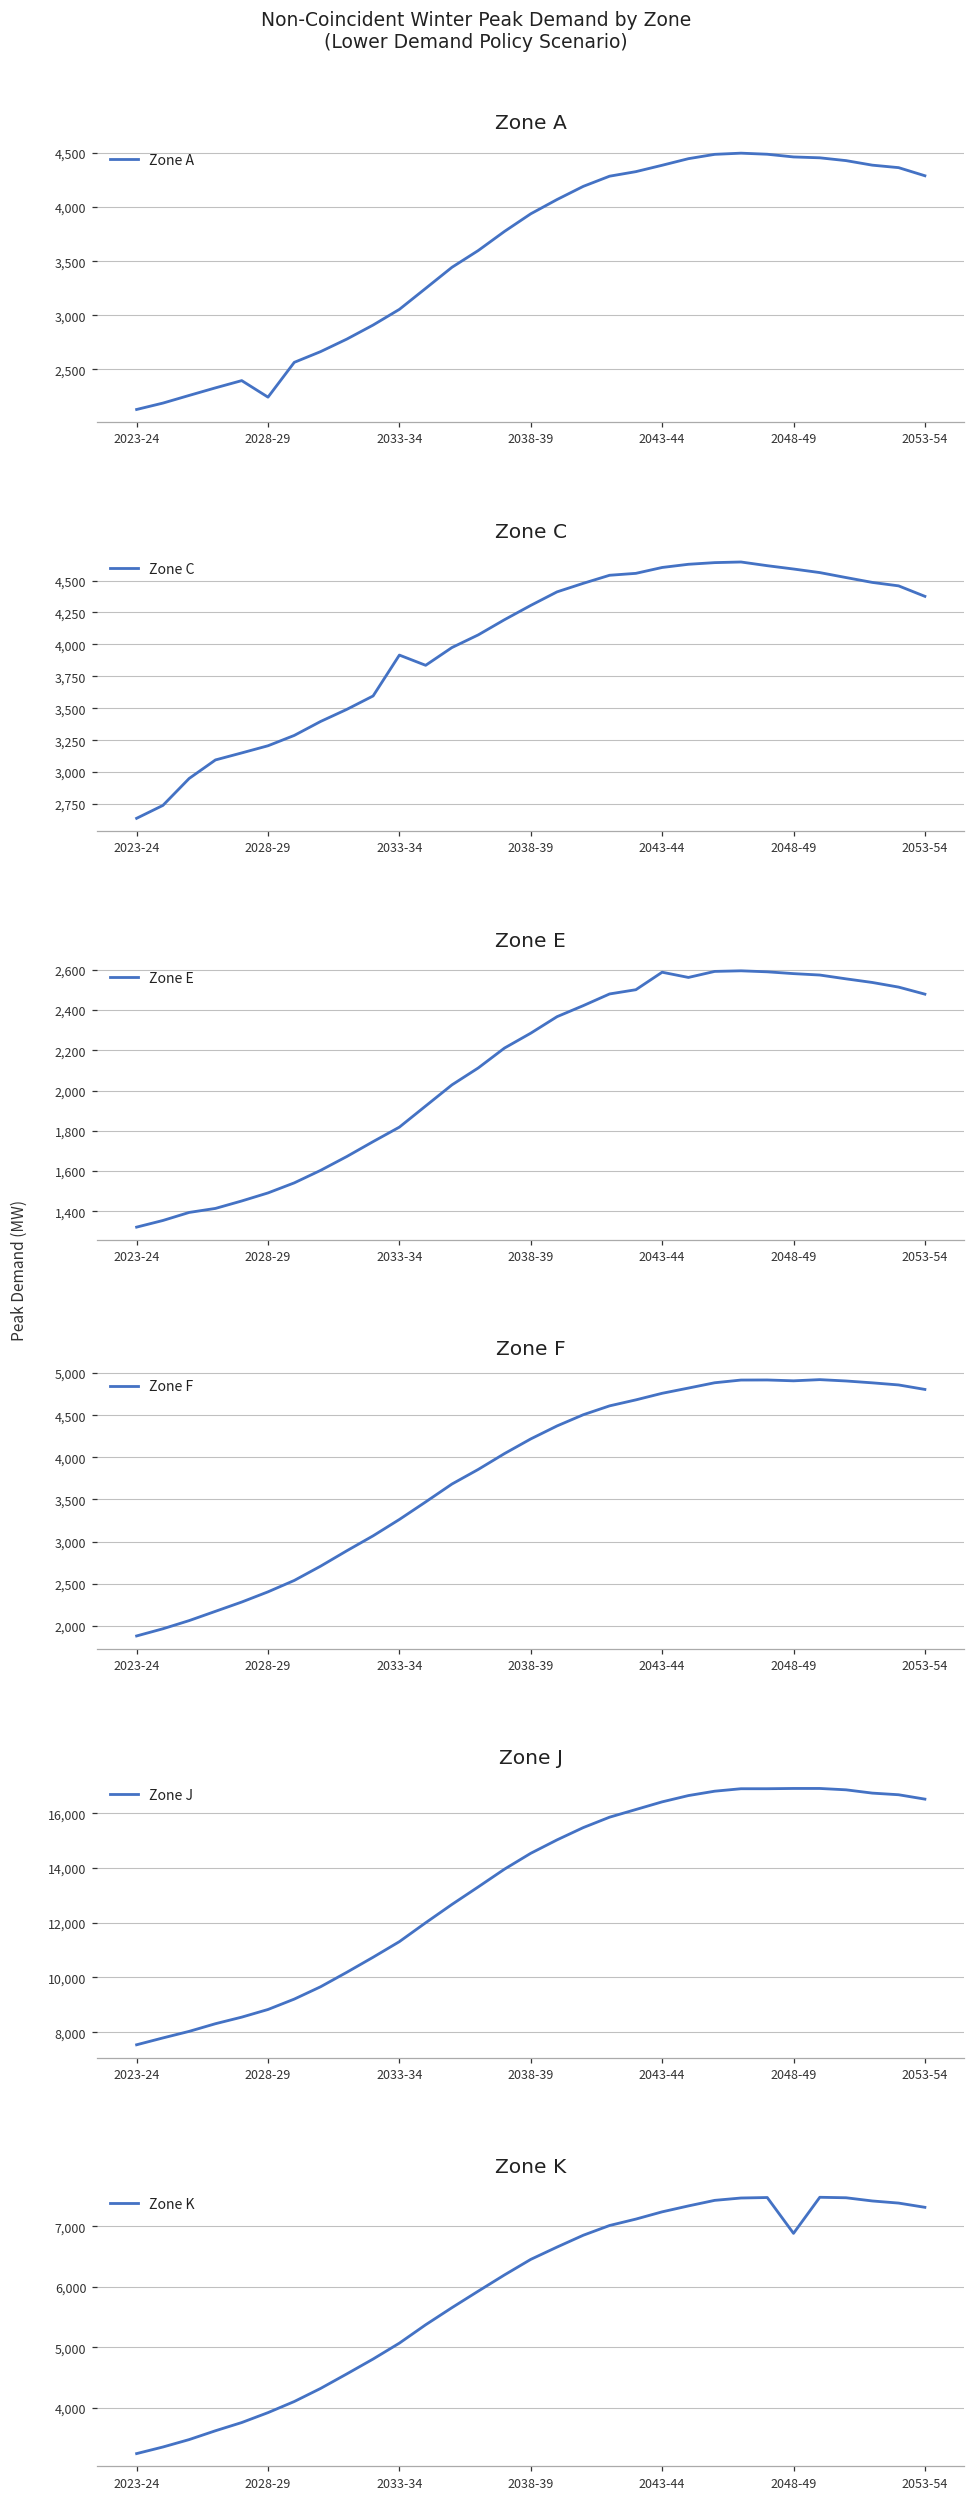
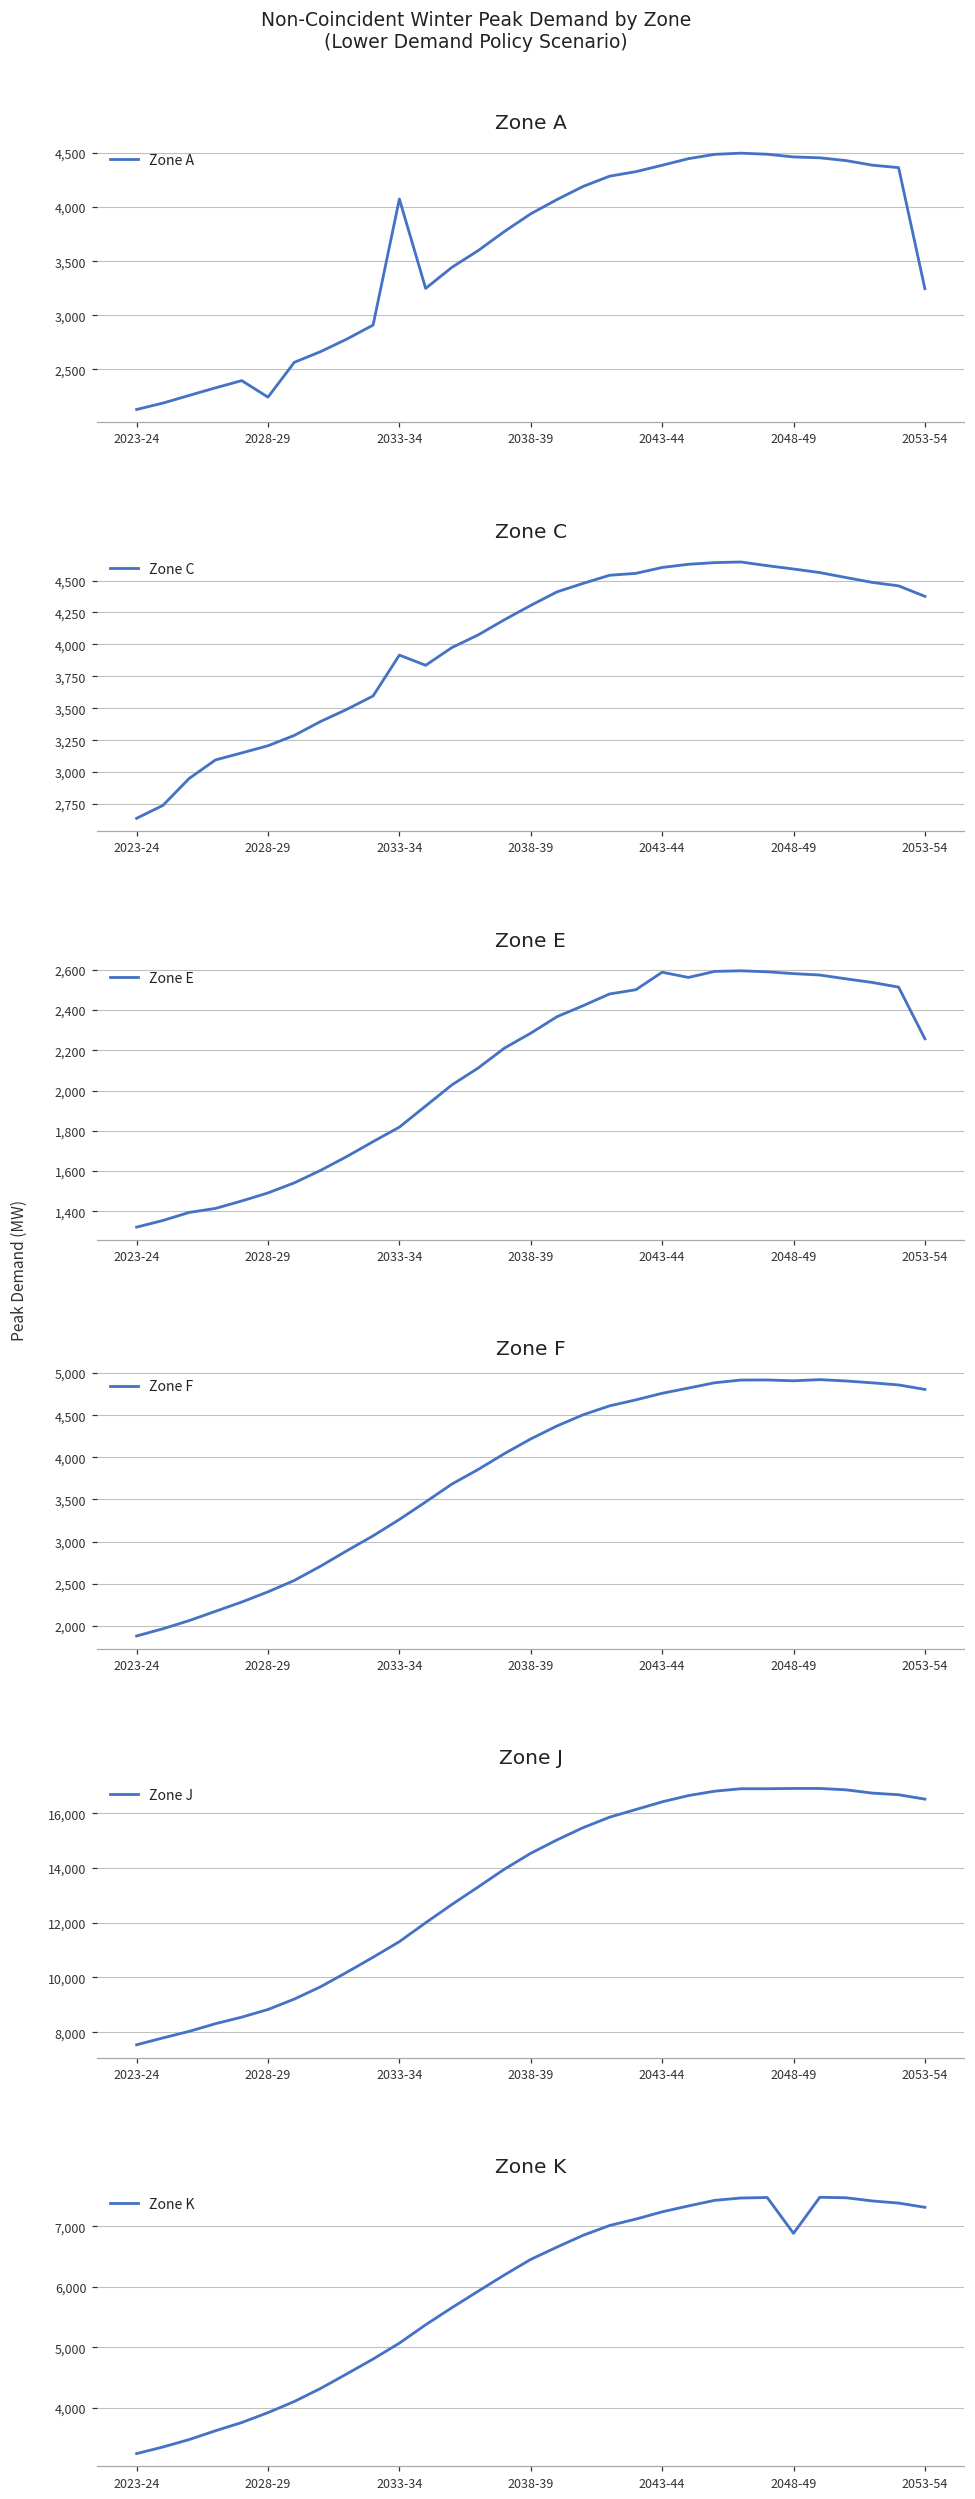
Zone A, 2033-34: 3,100 -> 4,100
Zone A, 2053-54: 4,300 -> 3,200
Zone E, 2053-54: 2,480 -> 2,260
